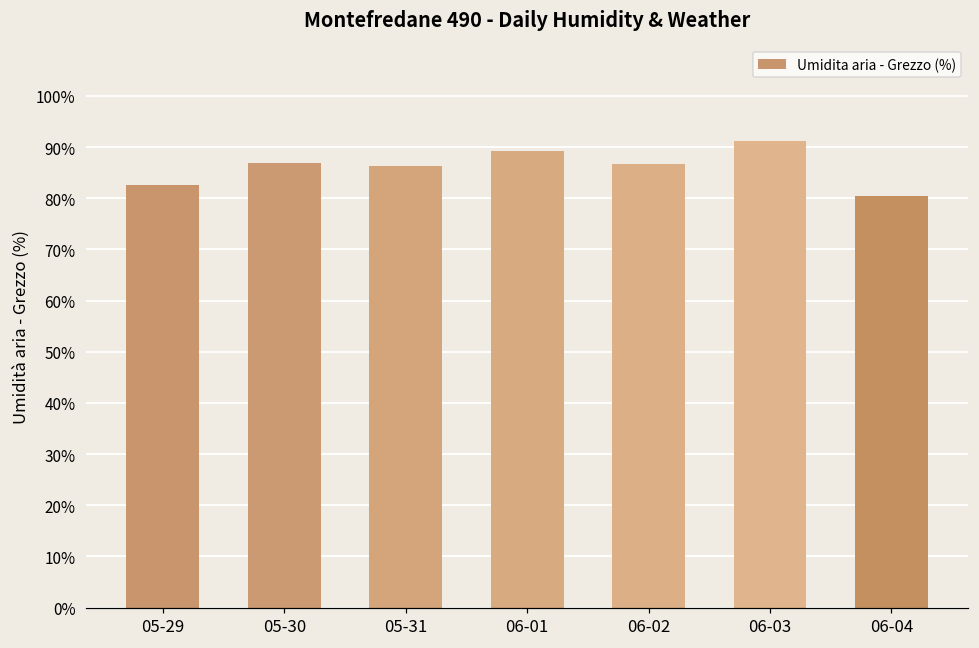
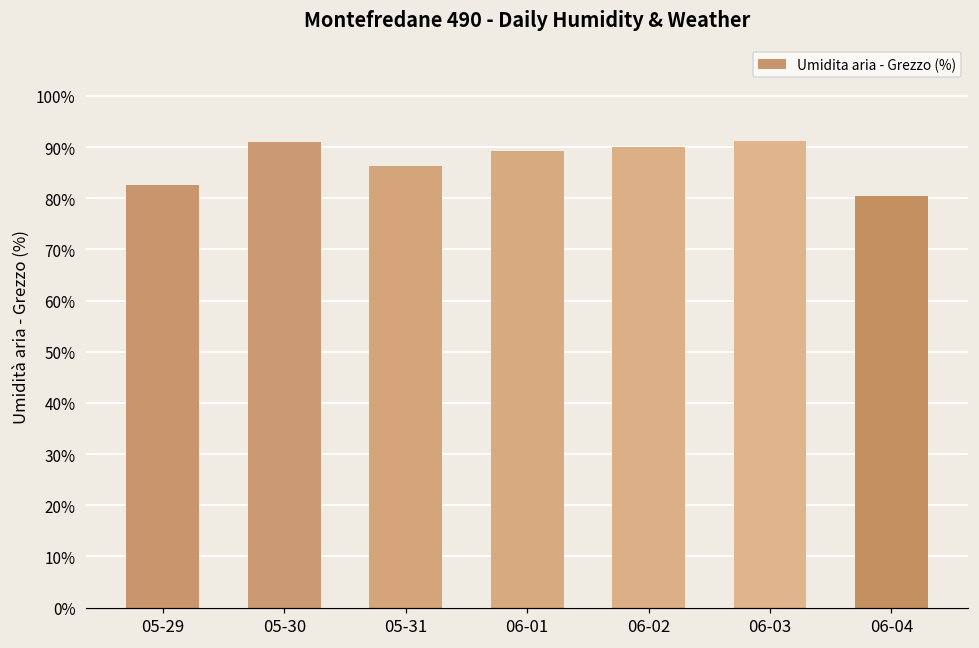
05-30: 87% -> 91%
06-02: 87% -> 90%
